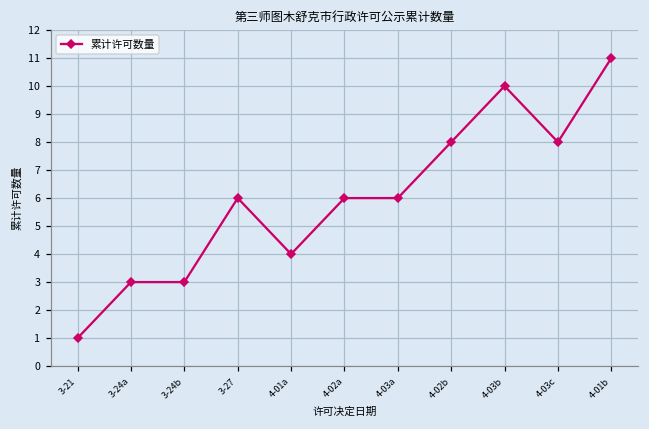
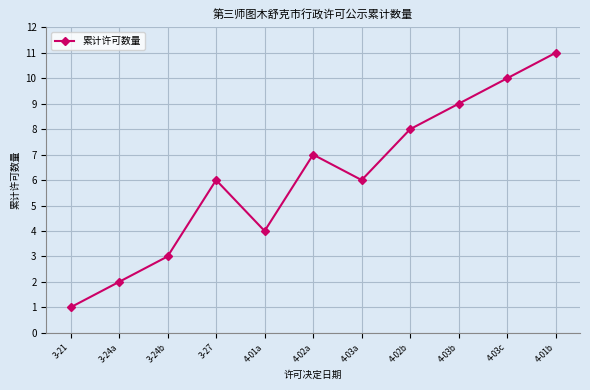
3-24a: 3 -> 2
4-02a: 6 -> 7
4-03b: 10 -> 9
4-03c: 8 -> 10
